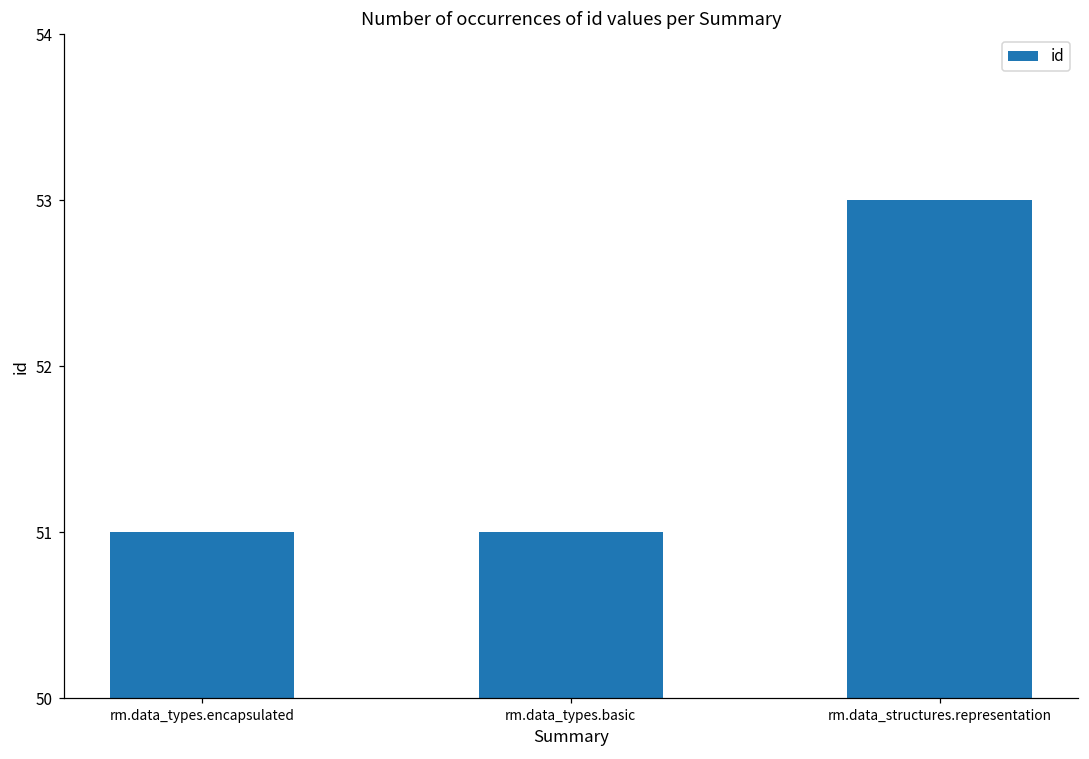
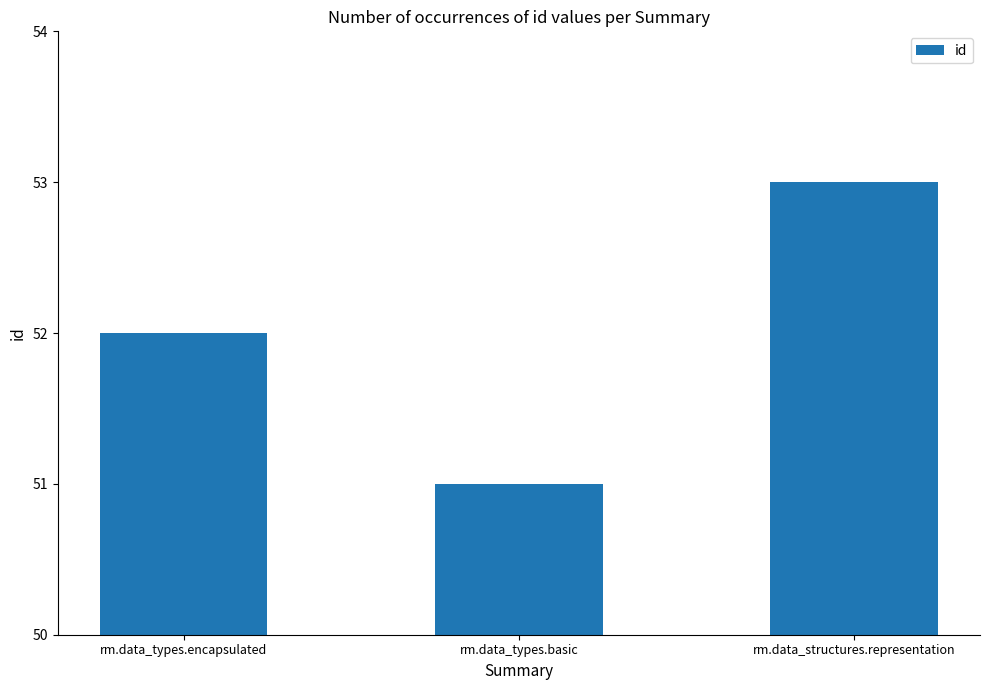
rm.data_types.encapsulated: 51 -> 52
